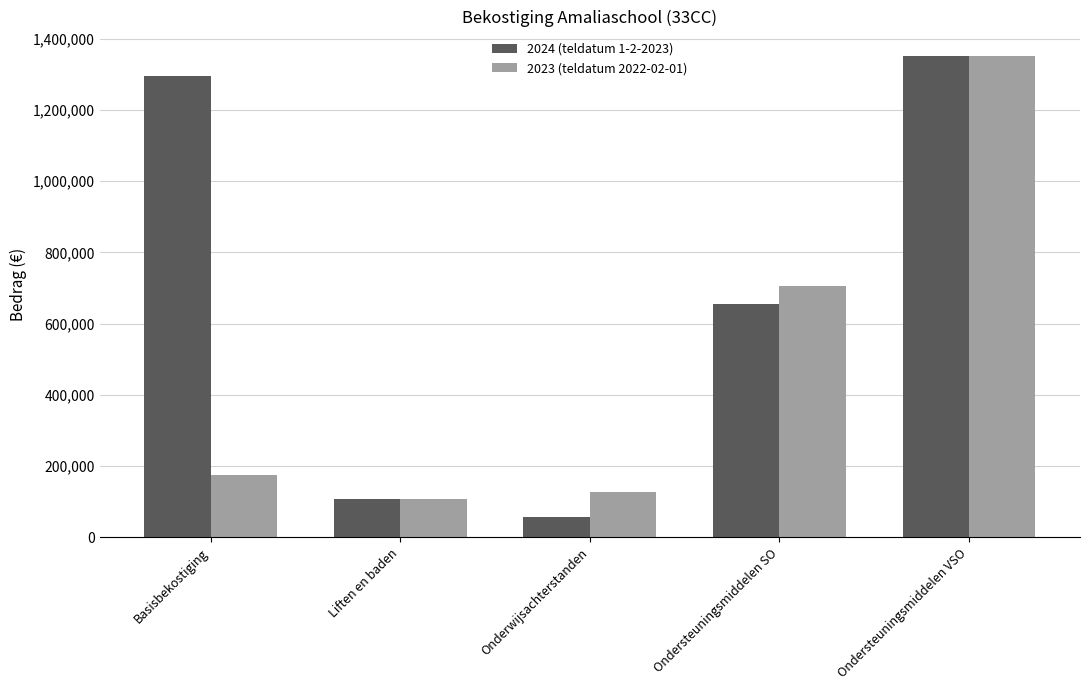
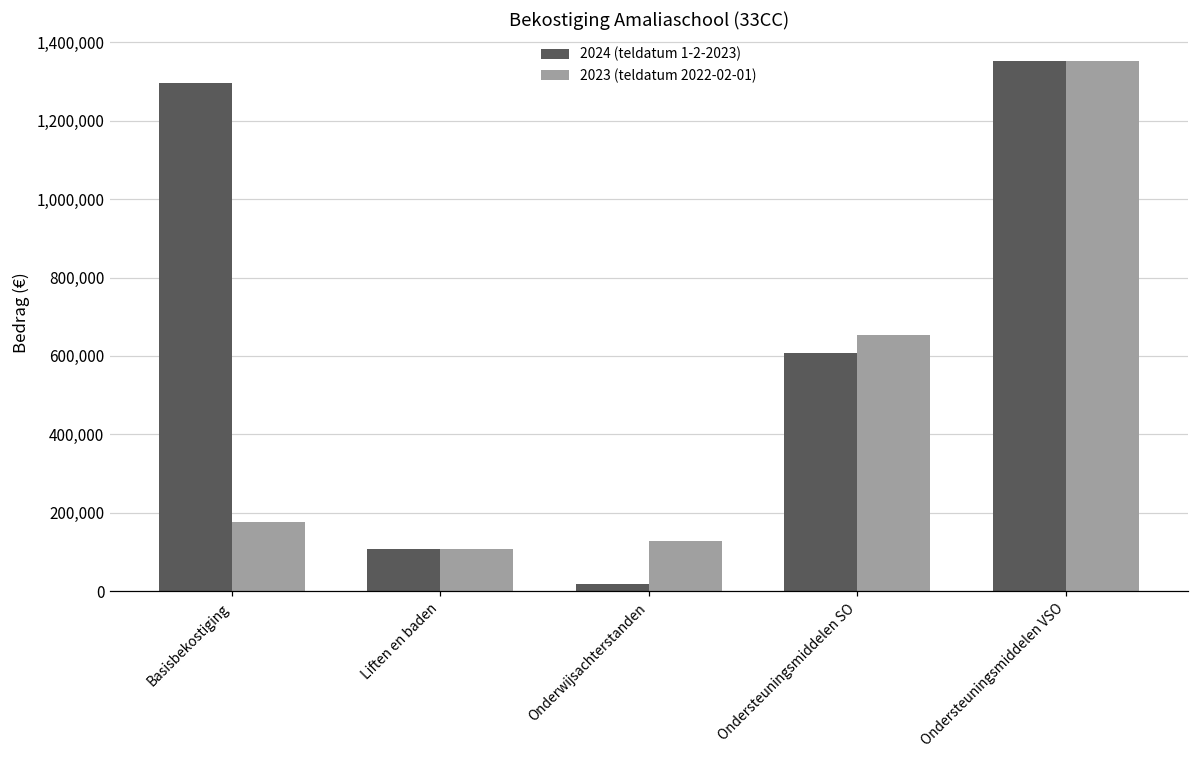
2024 (teldatum 1-2-2023), Onderwijsachterstanden: 60,000 -> 20,000
2024 (teldatum 1-2-2023), Ondersteuningsmiddelen SO: 650,000 -> 610,000
2023 (teldatum 2022-02-01), Ondersteuningsmiddelen SO: 710,000 -> 650,000
